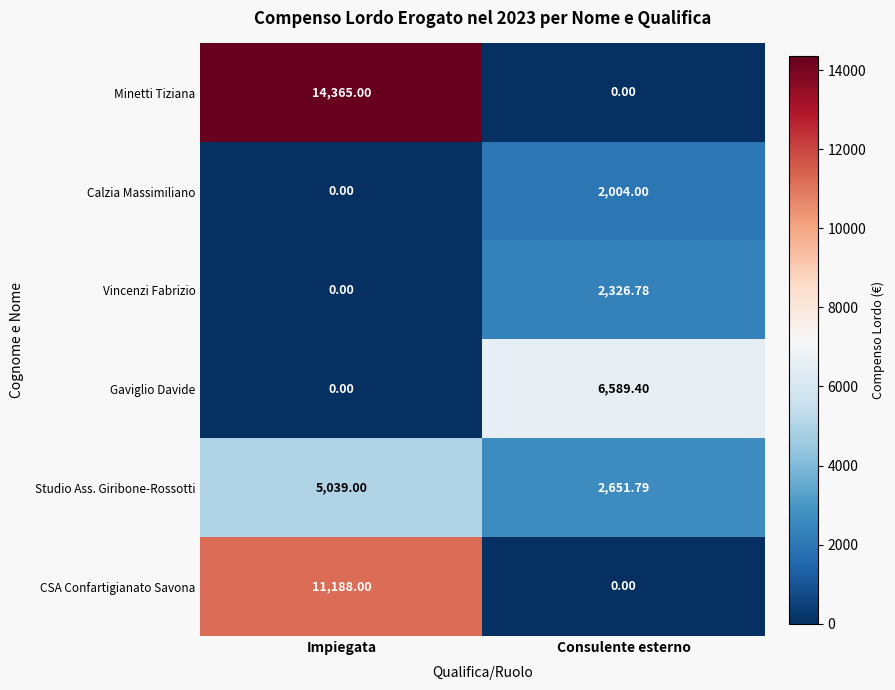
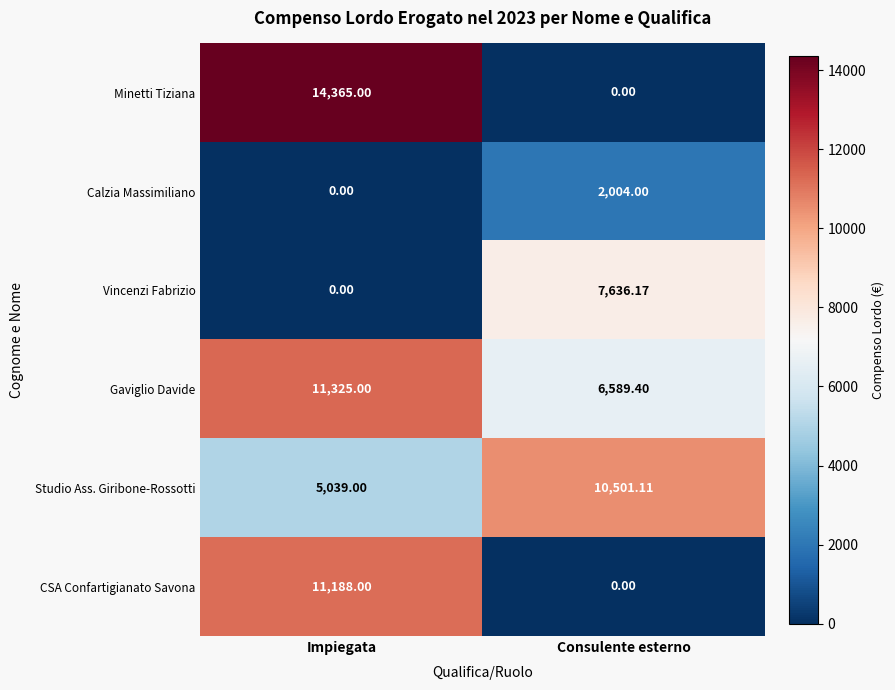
Vincenzi Fabrizio, Consulente esterno: 2,326.78 -> 7,636.17
Gaviglio Davide, Impiegata: 0.00 -> 11,325.00
Studio Ass. Giribone-Rossotti, Consulente esterno: 2,651.79 -> 10,501.11
